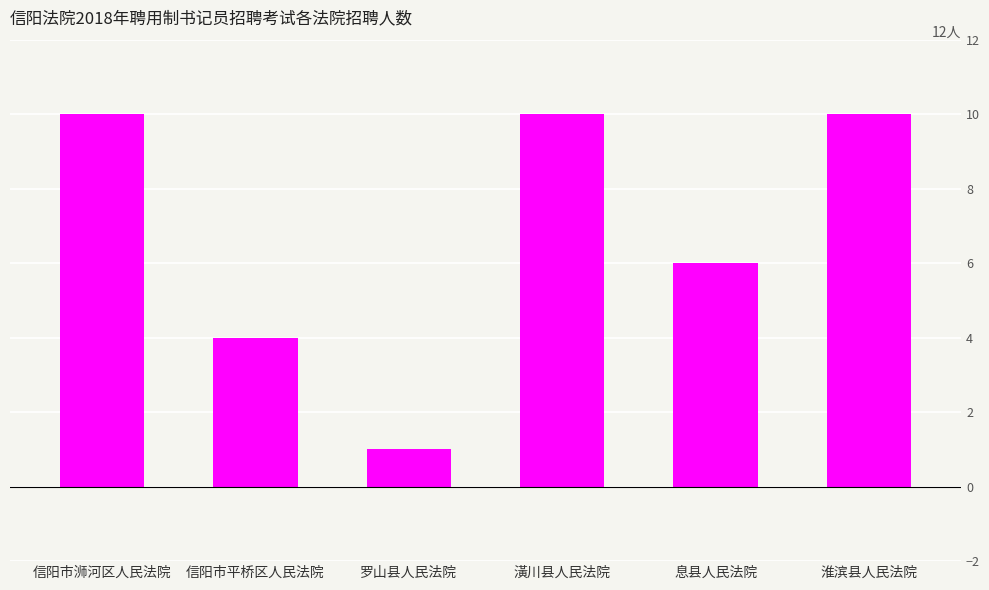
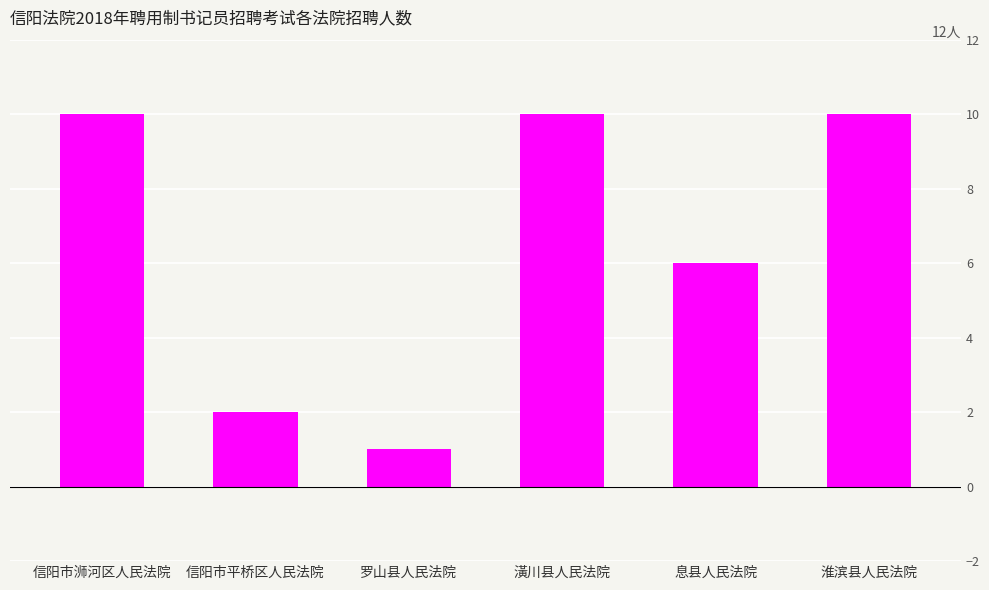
信阳市平桥区人民法院: 4 -> 2
